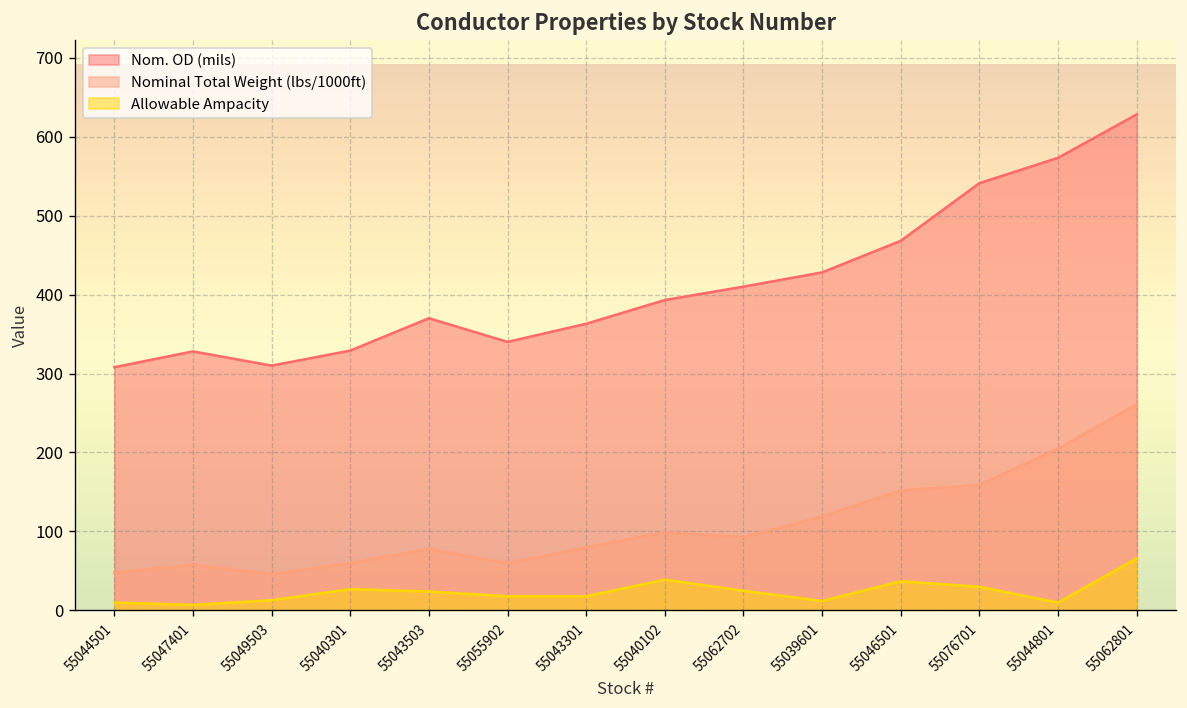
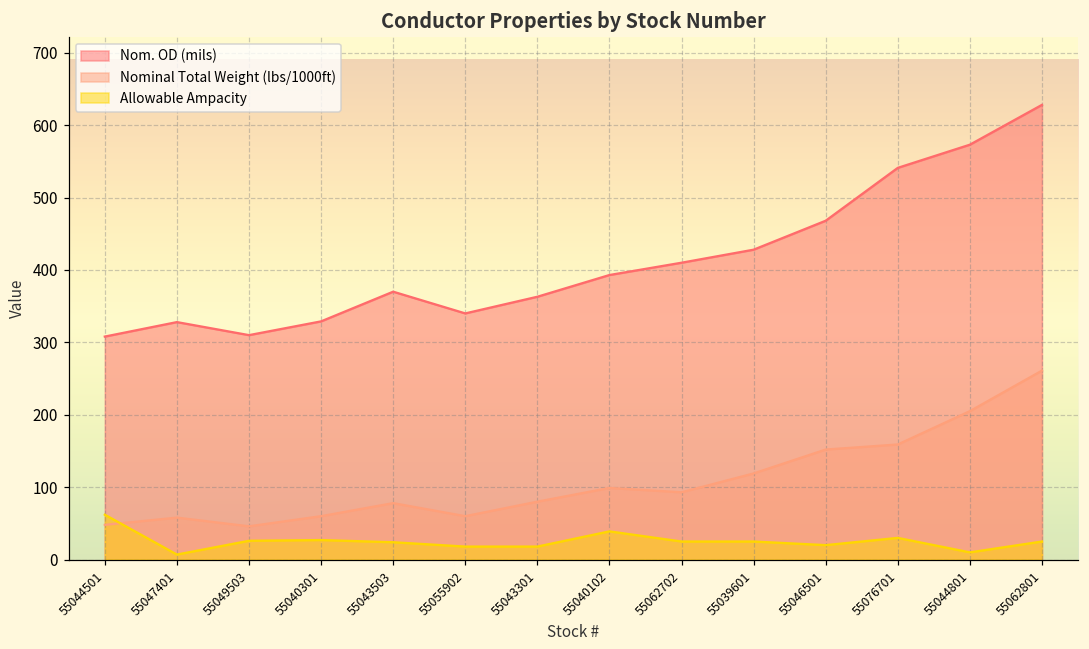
Allowable Ampacity, 55044501: 10 -> 60
Allowable Ampacity, 55049503: 10 -> 30
Allowable Ampacity, 55039601: 10 -> 30
Allowable Ampacity, 55046501: 40 -> 20
Allowable Ampacity, 55062801: 70 -> 30
